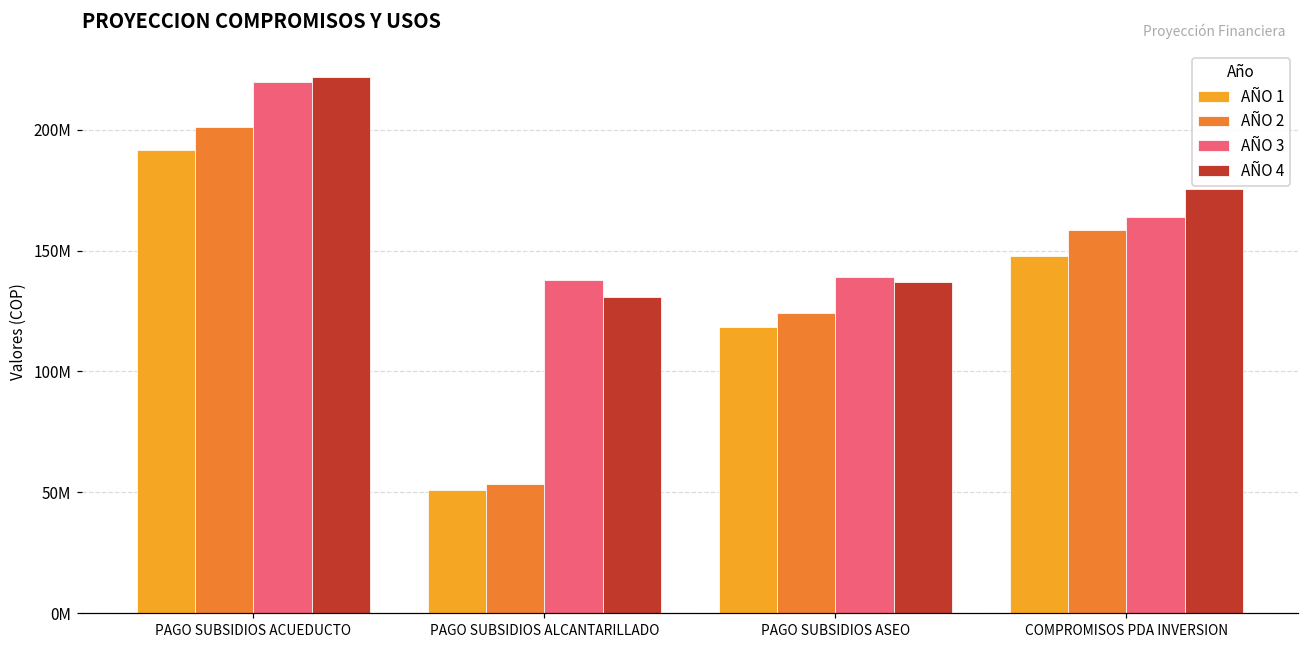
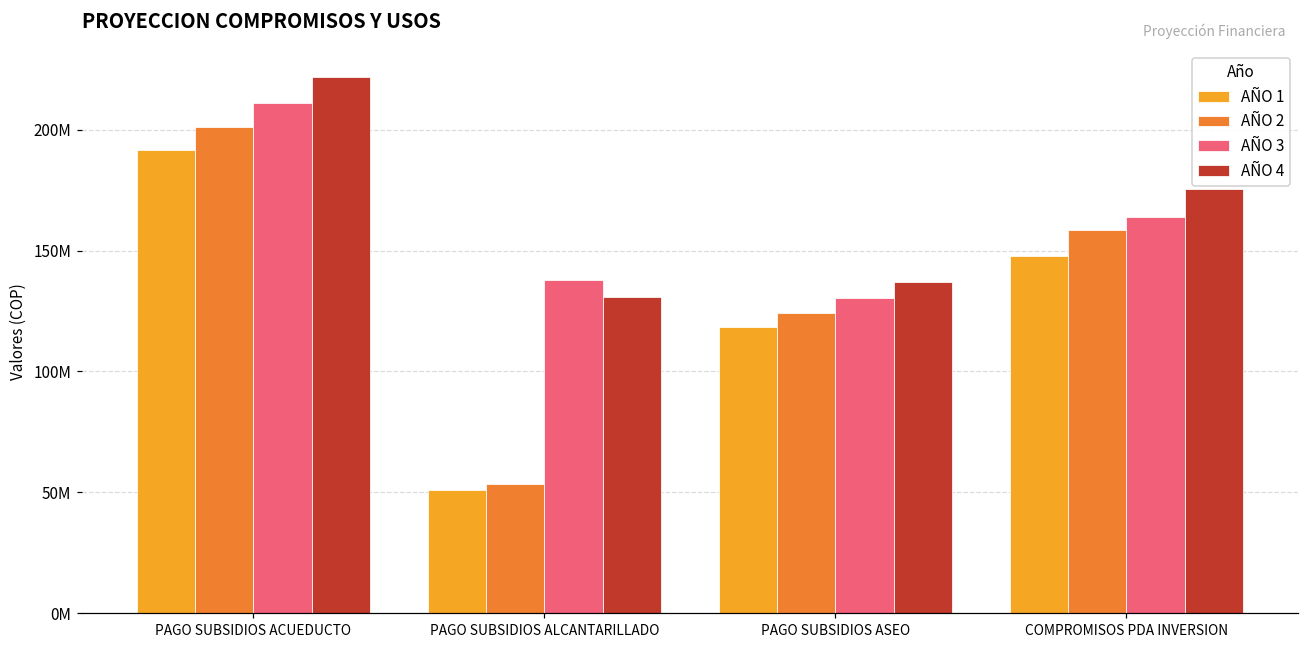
AÑO 3, PAGO SUBSIDIOS ACUEDUCTO: 220000000 -> 211000000
AÑO 3, PAGO SUBSIDIOS ASEO: 139000000 -> 130000000
